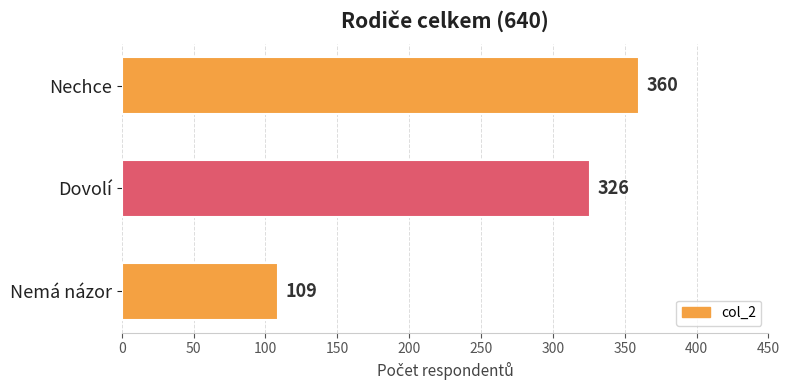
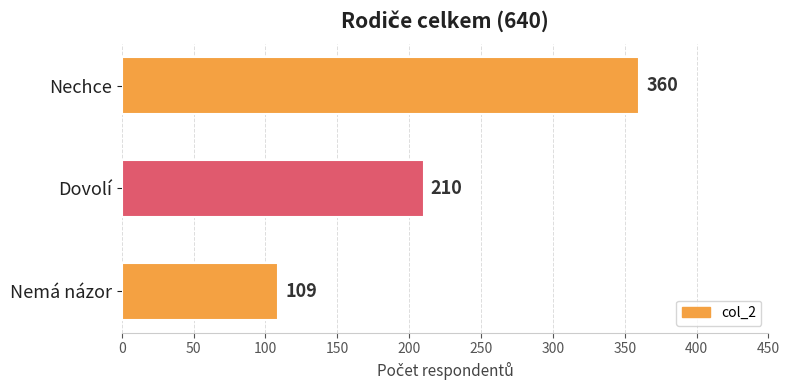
Dovolí: 326 -> 210
